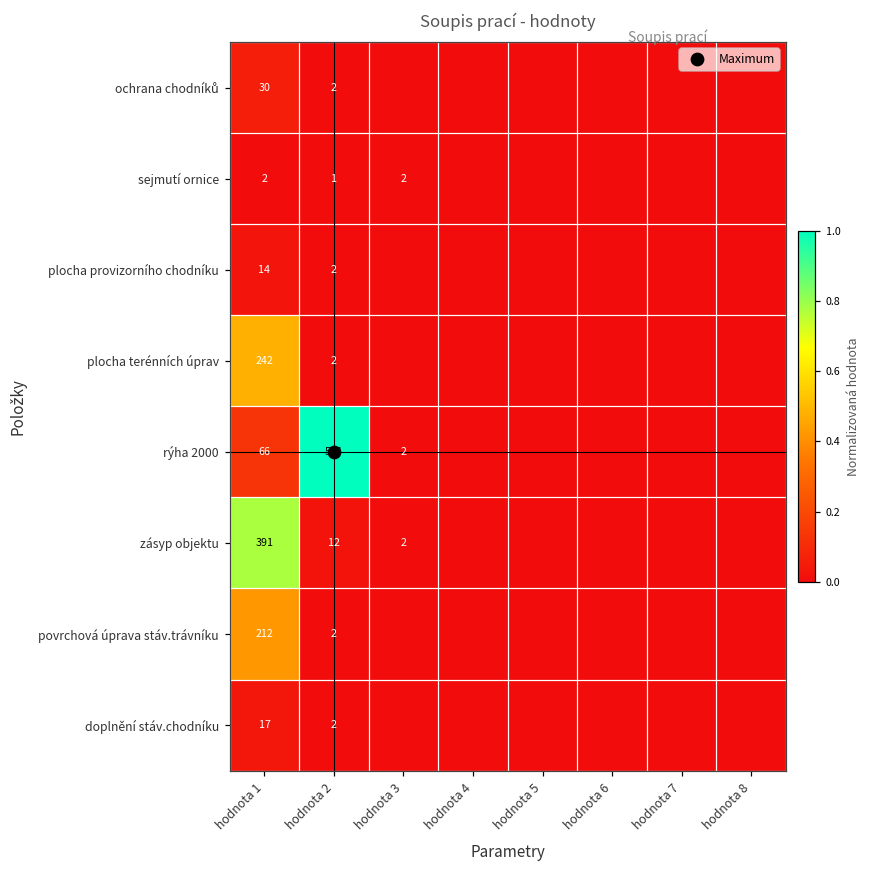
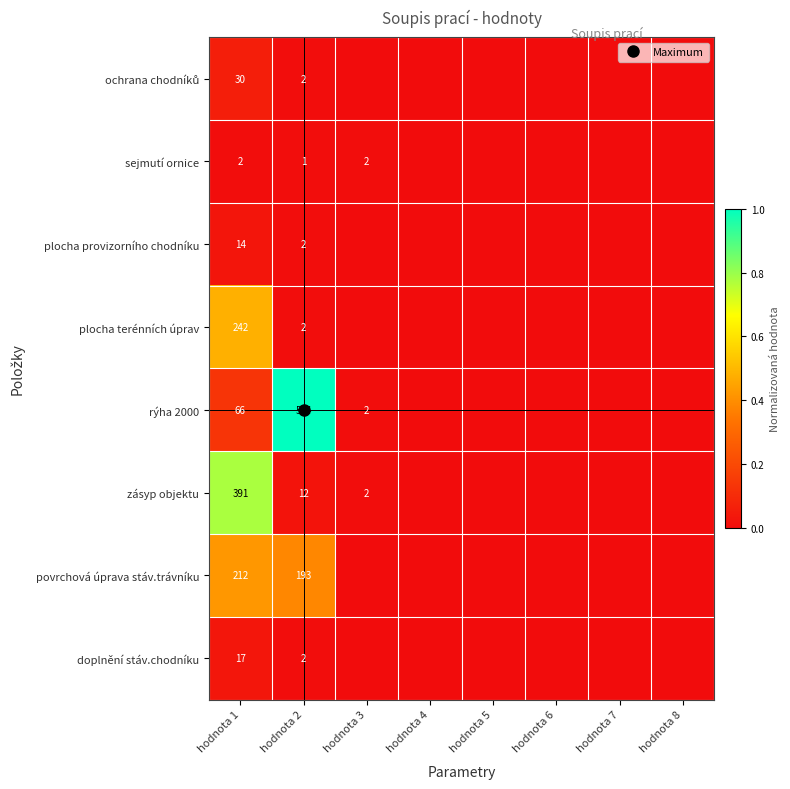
povrchová úprava stáv.trávníku, hodnota 2: 2 -> 193
